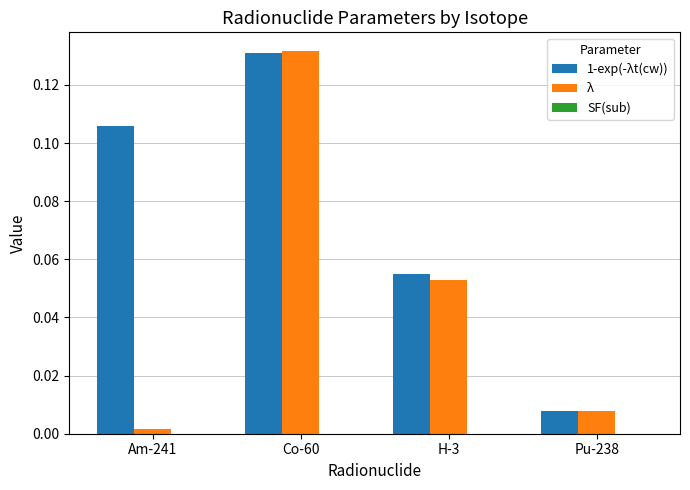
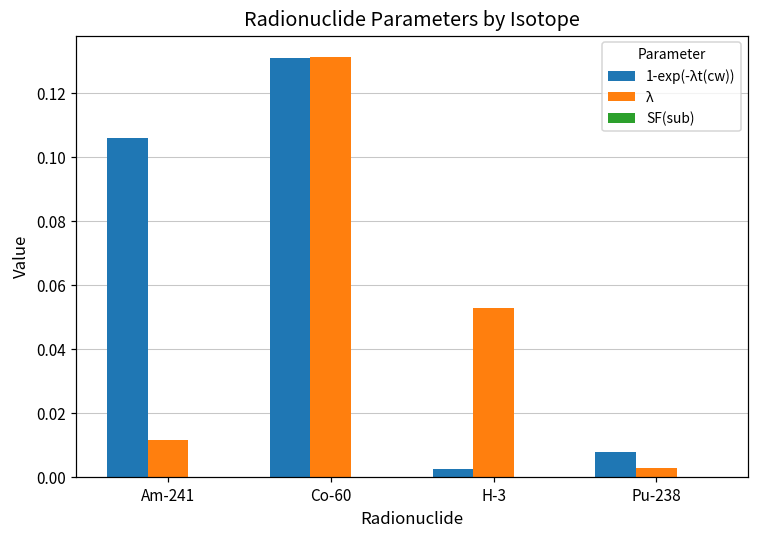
λ, Am-241: 0.002 -> 0.012
1-exp(-λt(cw)), H-3: 0.055 -> 0.003
λ, Pu-238: 0.008 -> 0.003
